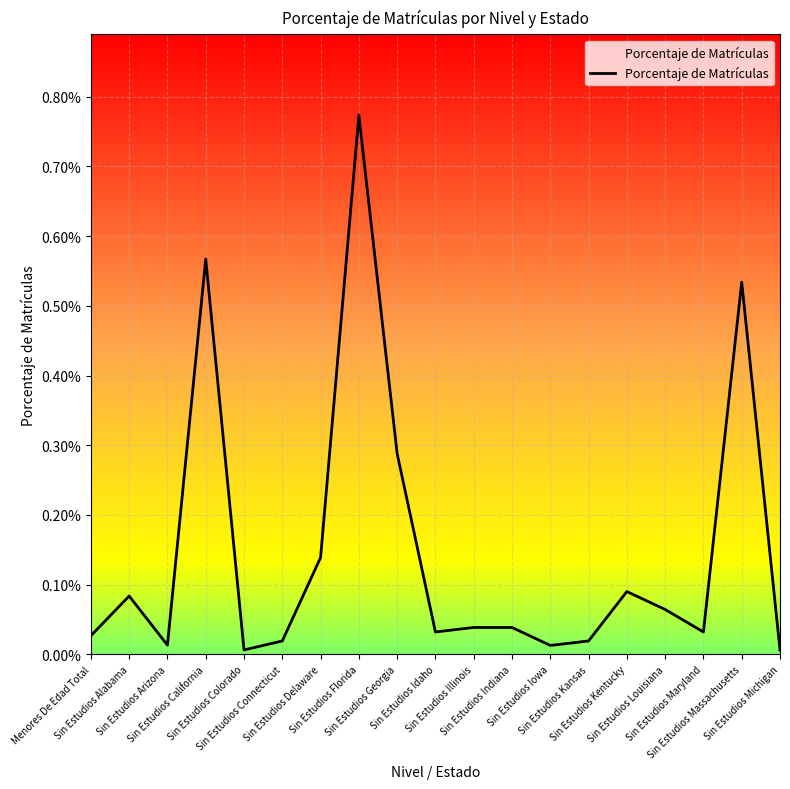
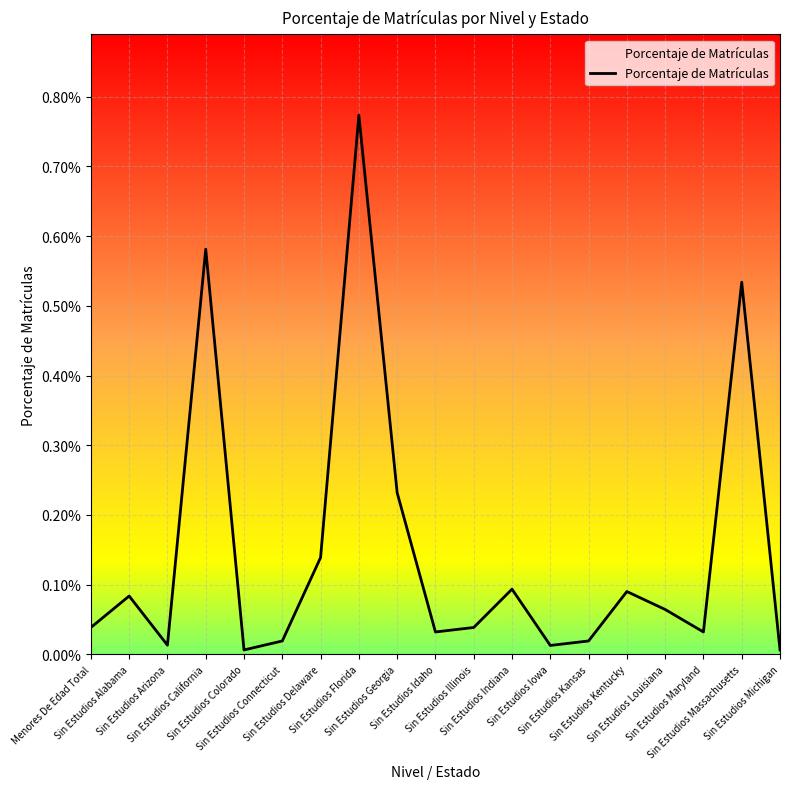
Menores De Edad Total: 0.03% -> 0.04%
Sin Estudios California: 0.57% -> 0.58%
Sin Estudios Georgia: 0.29% -> 0.23%
Sin Estudios Indiana: 0.04% -> 0.09%
